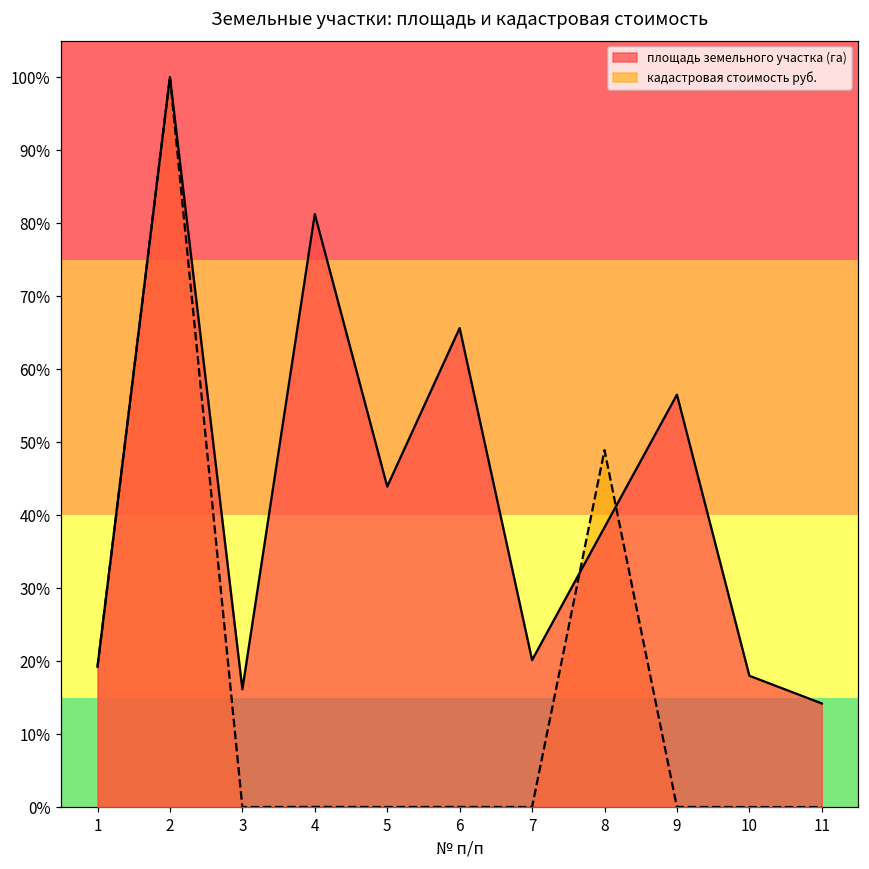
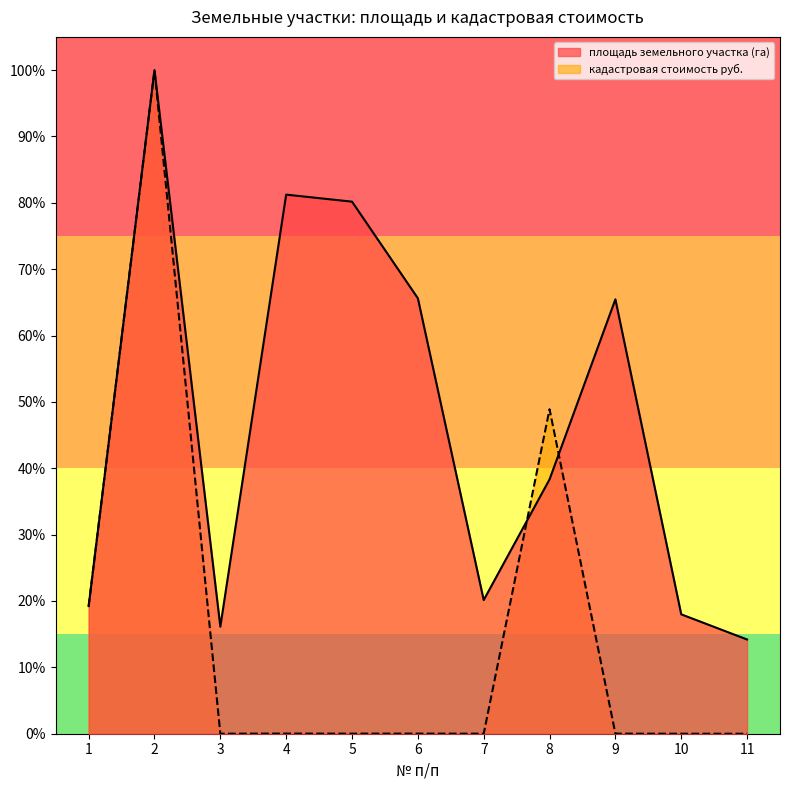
площадь земельного участка (га), 5: 44% -> 80%
площадь земельного участка (га), 9: 56% -> 65%
